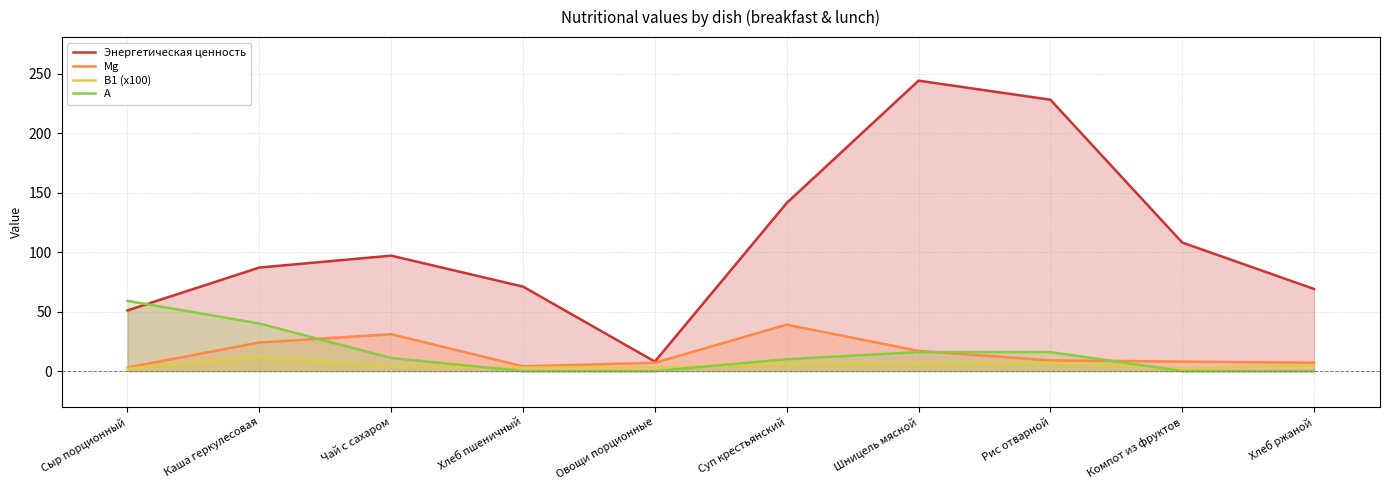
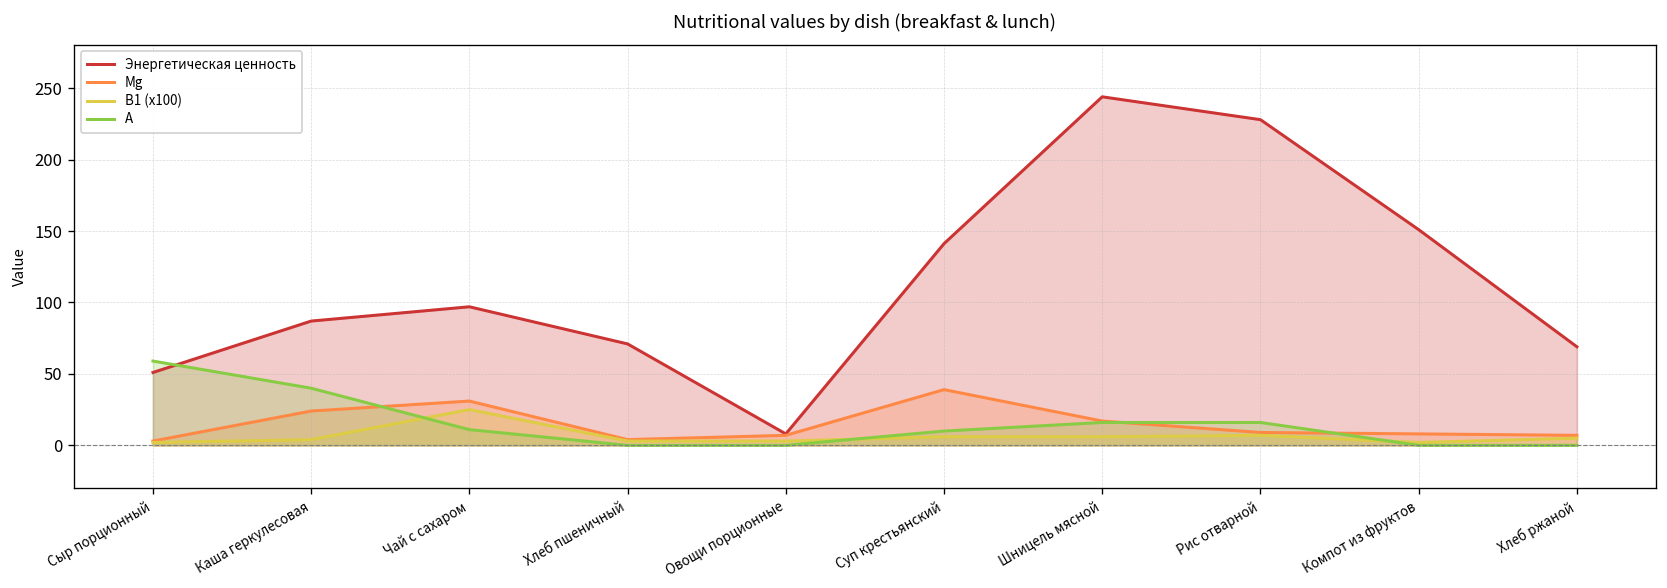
B1 (x100), Каша геркулесовая: 12 -> 4
B1 (x100), Чай с сахаром: 4 -> 25
Энергетическая ценность, Компот из фруктов: 108 -> 151
